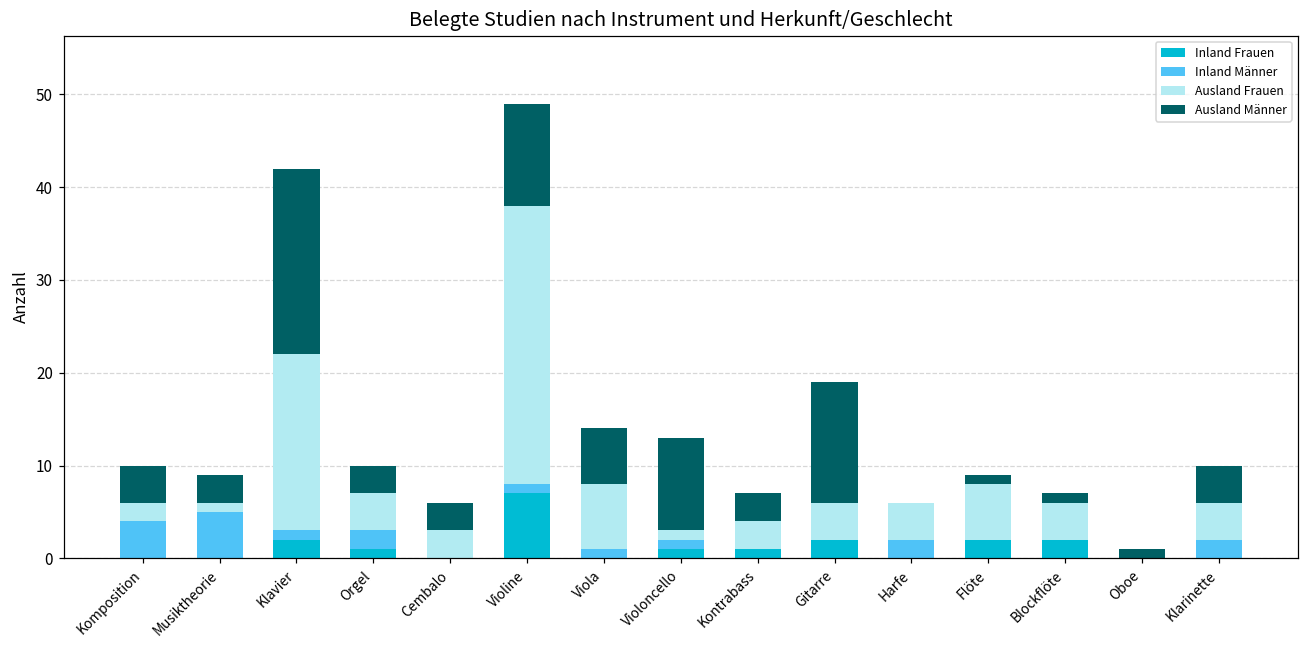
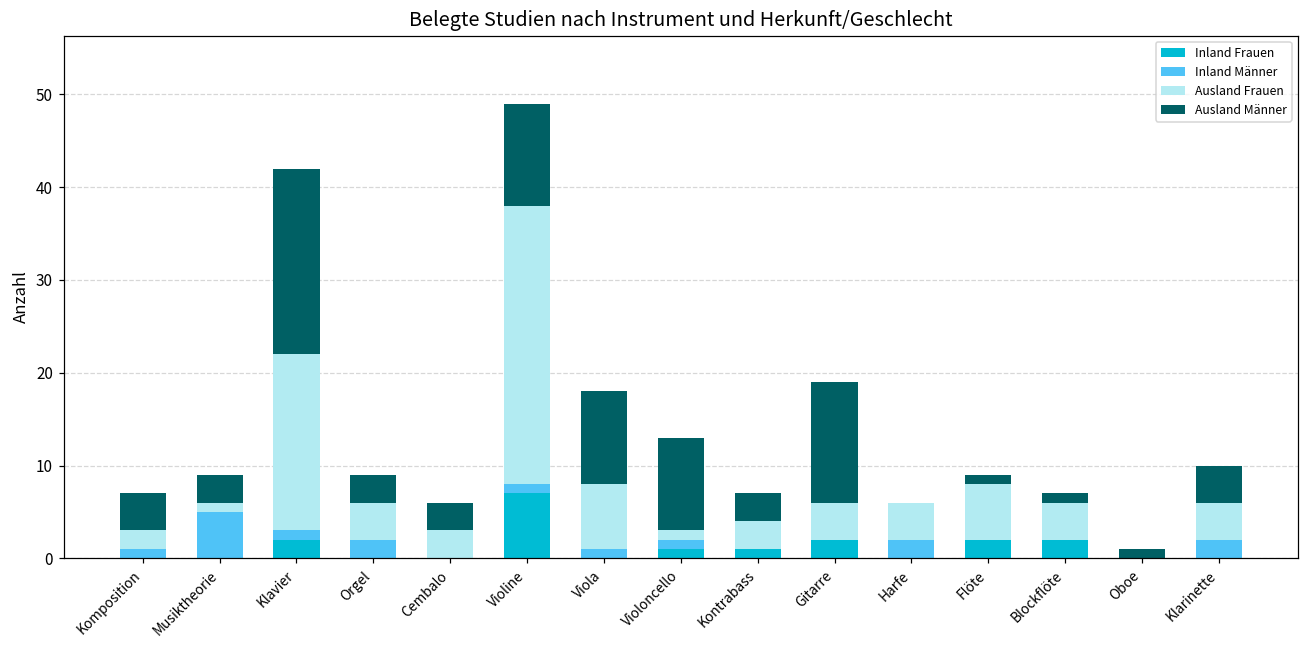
Inland Männer, Komposition: 4 -> 1
Inland Frauen, Orgel: 1 -> 0
Ausland Männer, Viola: 6 -> 10
